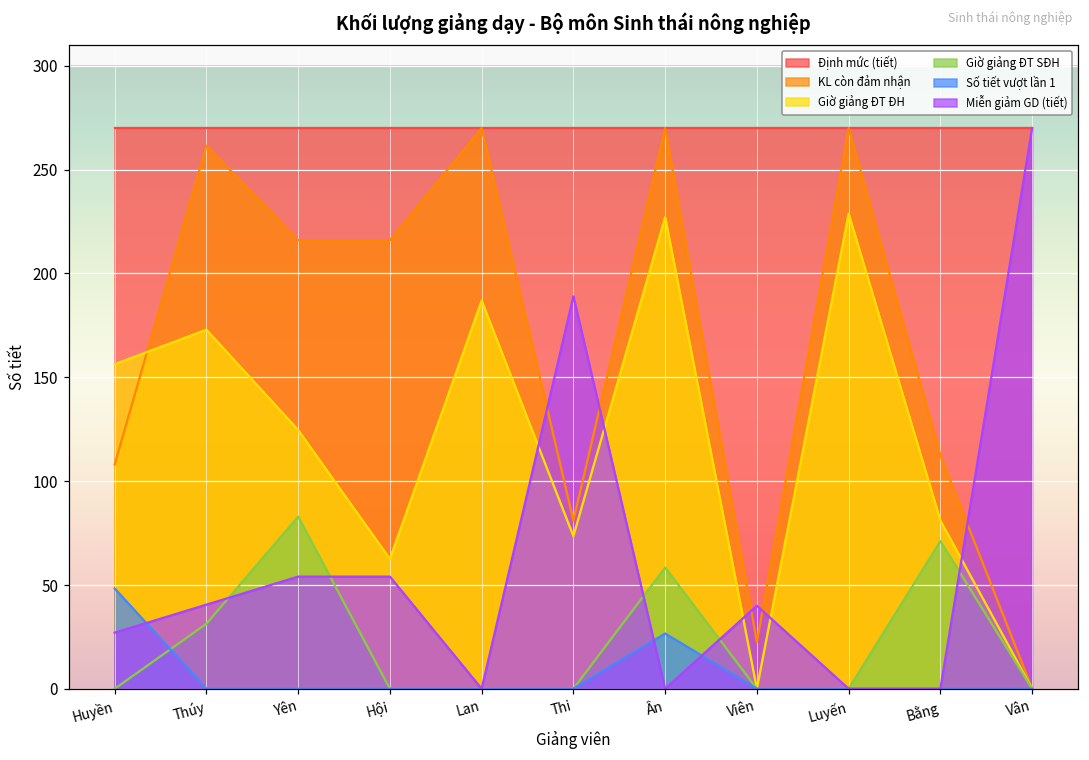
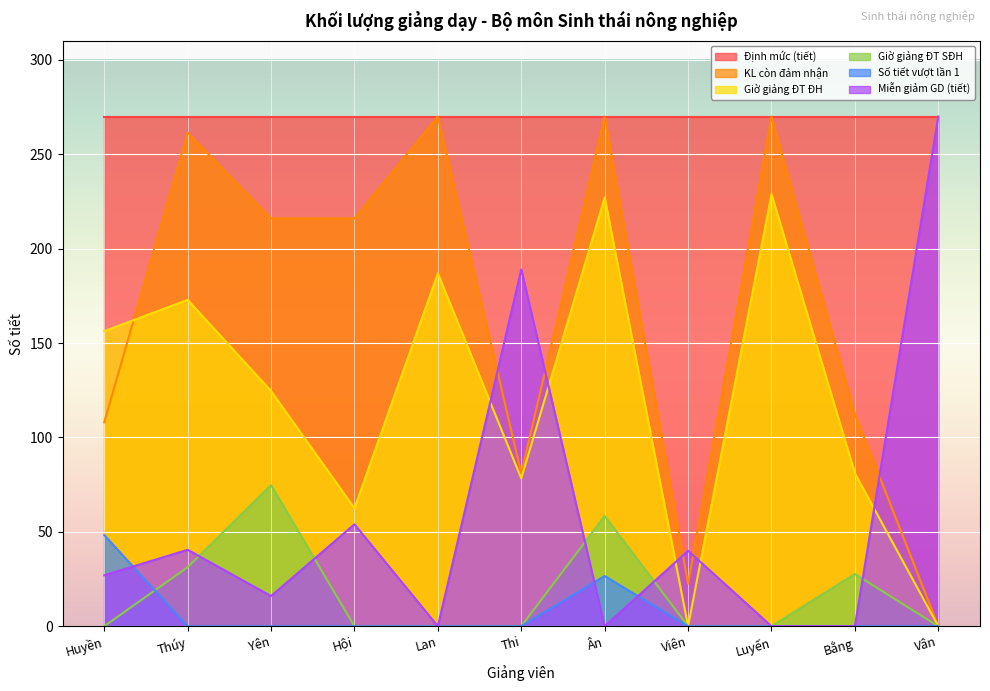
Giờ giảng ĐT SĐH, Yên: 83 -> 75
Miễn giảm GD (tiết), Yên: 54 -> 16
Giờ giảng ĐT ĐH, Thi: 74 -> 78
Giờ giảng ĐT SĐH, Bằng: 71 -> 28
